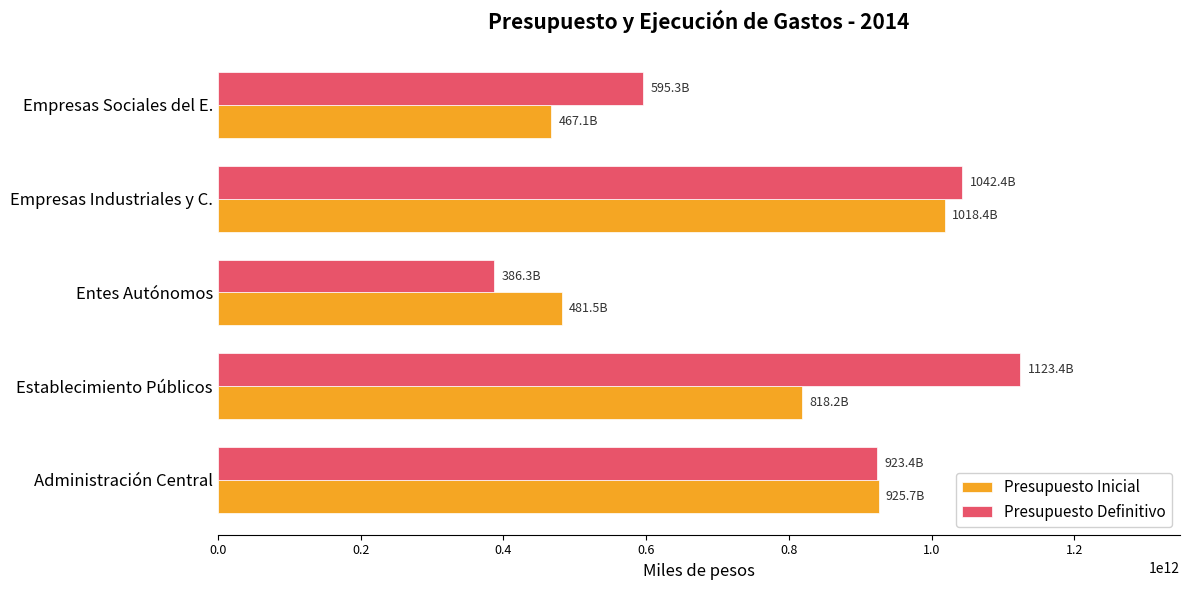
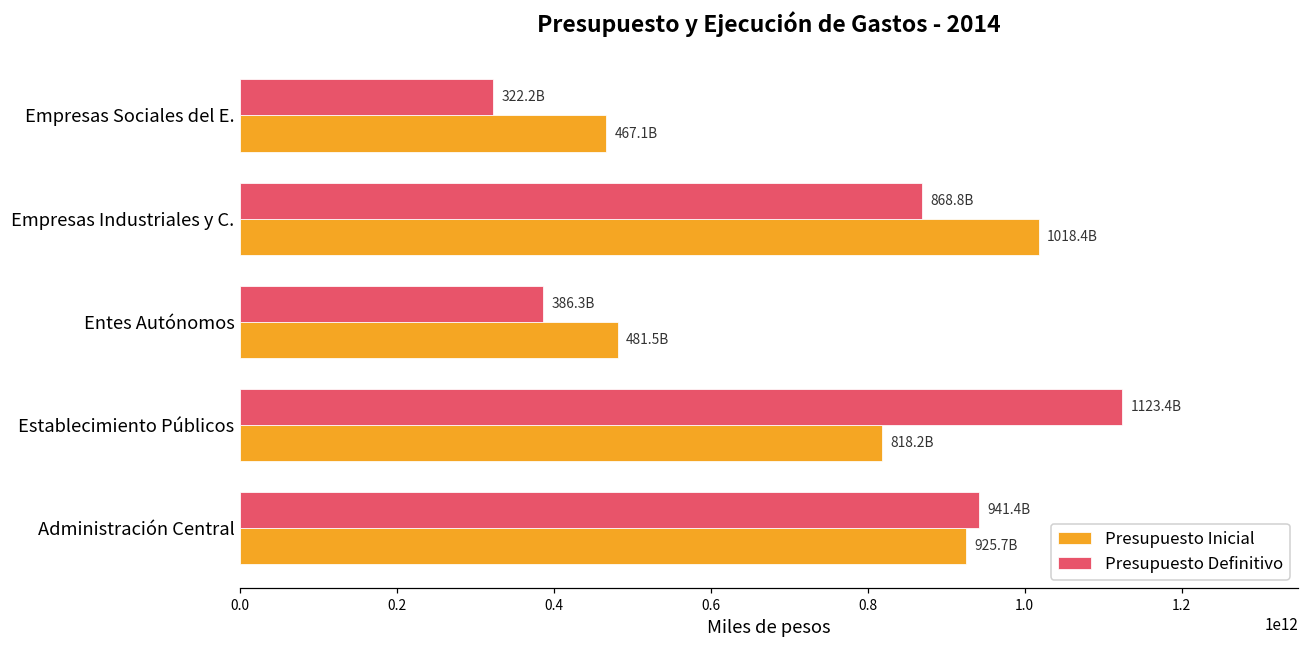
Presupuesto Definitivo, Empresas Sociales del E.: 595.3B -> 322.2B
Presupuesto Definitivo, Empresas Industriales y C.: 1042.4B -> 868.8B
Presupuesto Definitivo, Administración Central: 923.4B -> 941.4B
